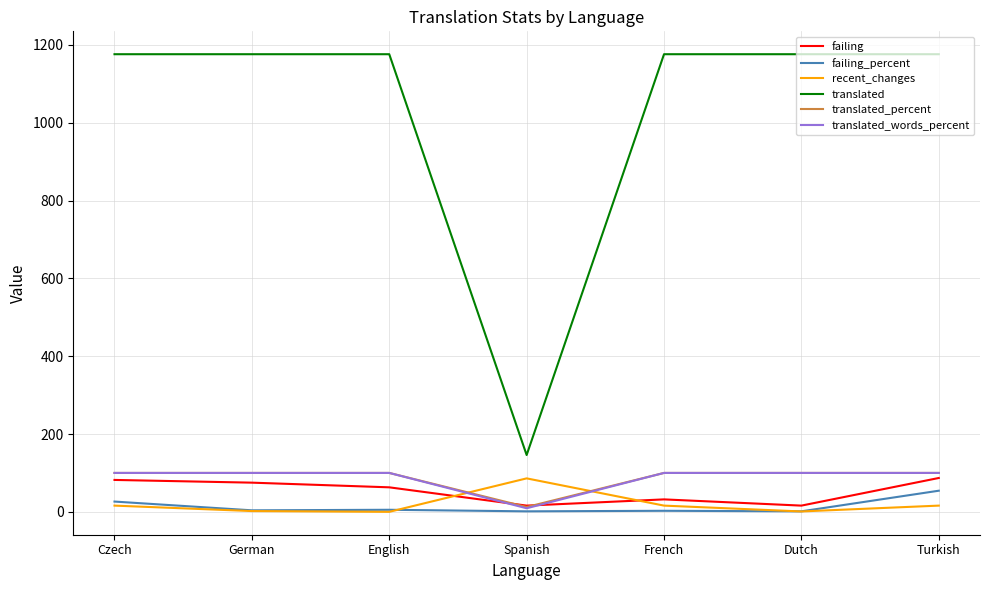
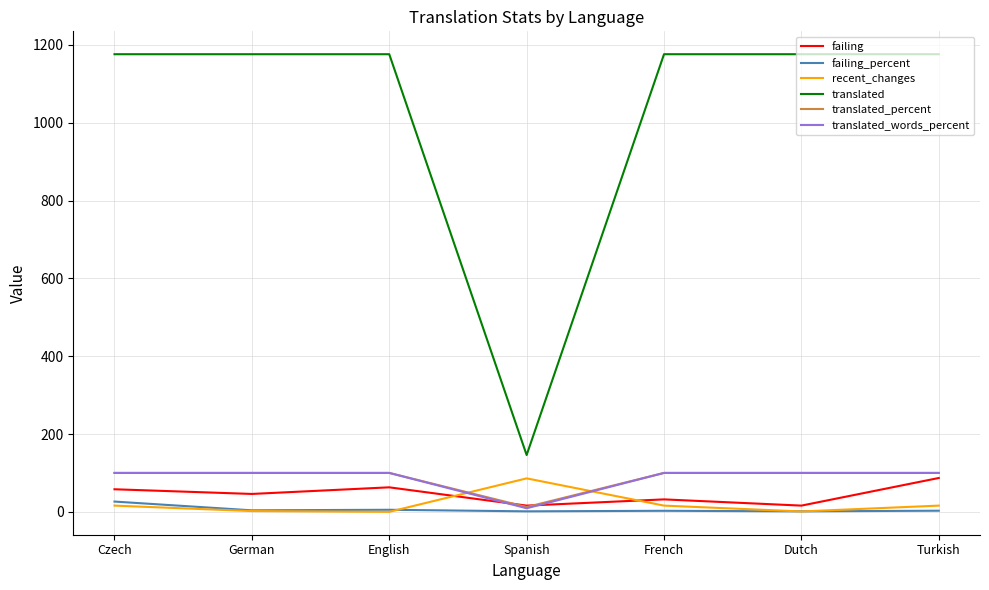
failing, Czech: 80 -> 60
failing, German: 80 -> 50
failing_percent, Turkish: 50 -> 0
